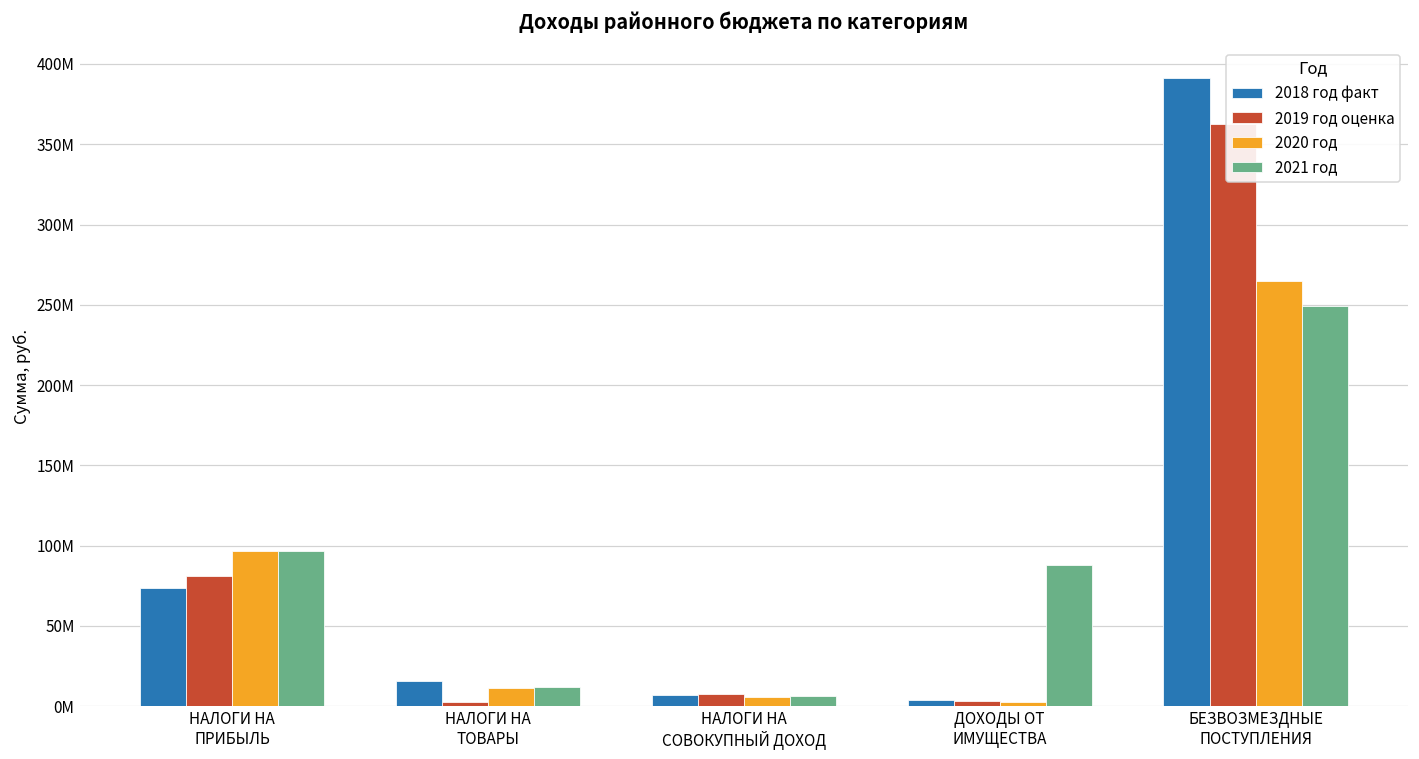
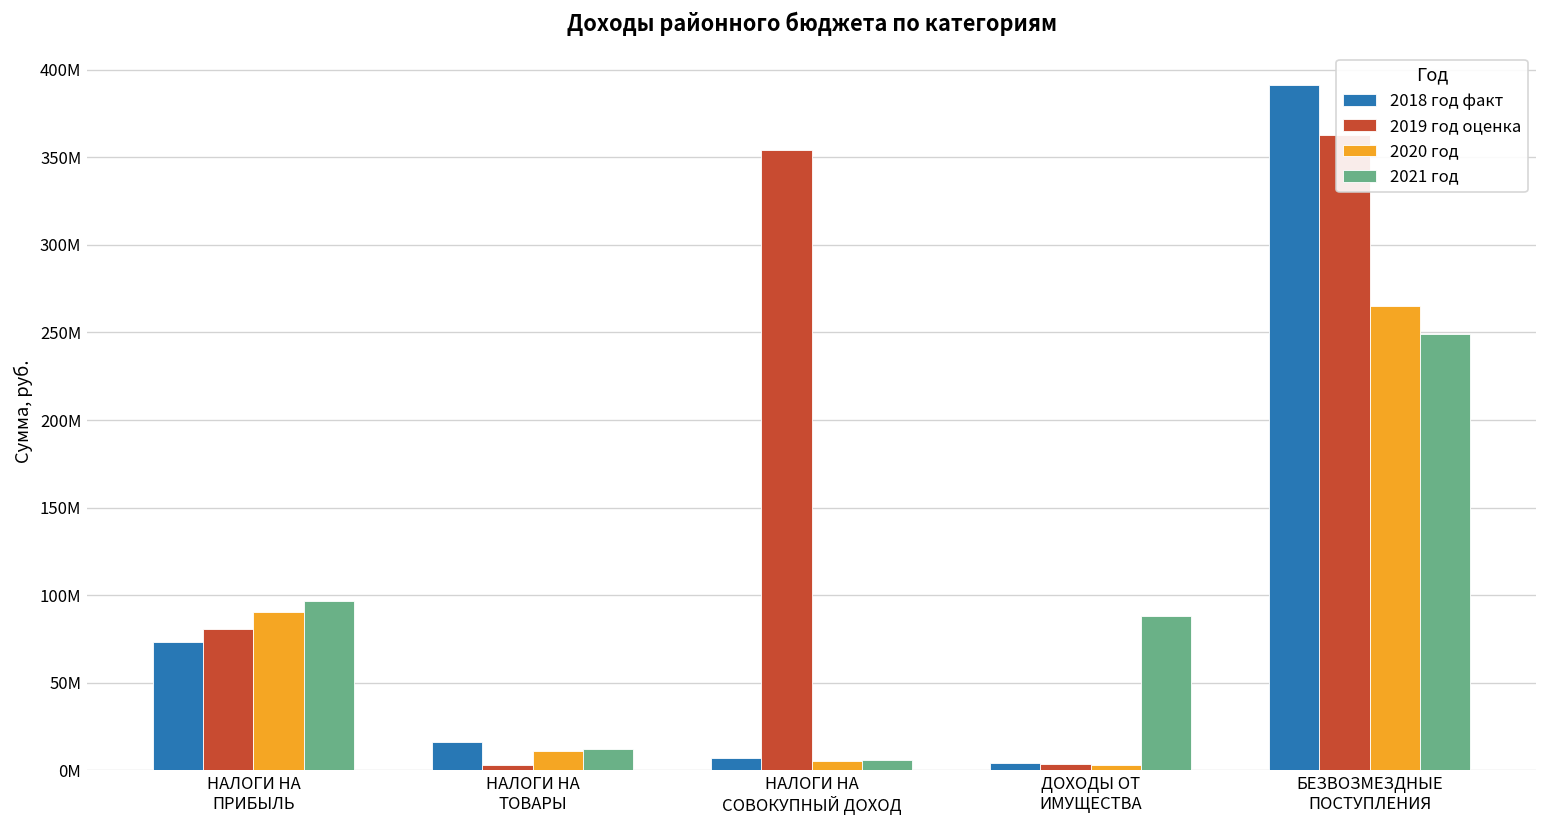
2020 год, НАЛОГИ НА ПРИБЫЛЬ: 97М -> 90М
2019 год оценка, НАЛОГИ НА СОВОКУПНЫЙ ДОХОД: 8М -> 354М
